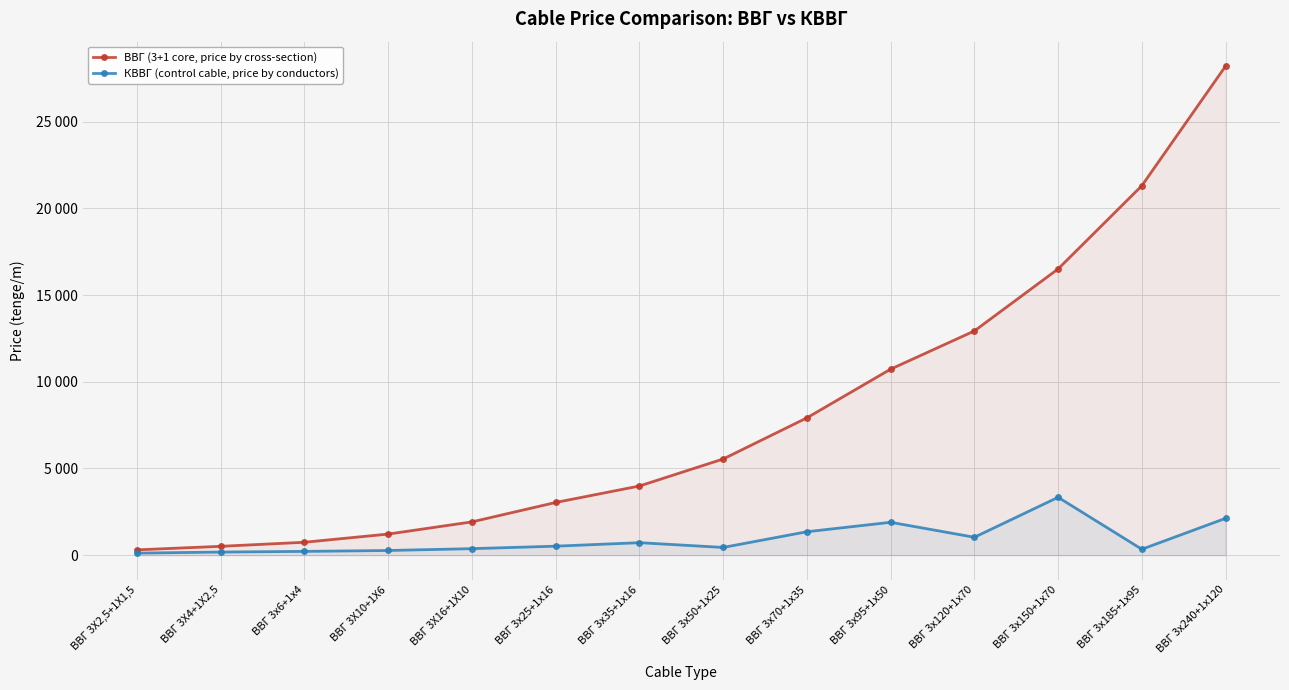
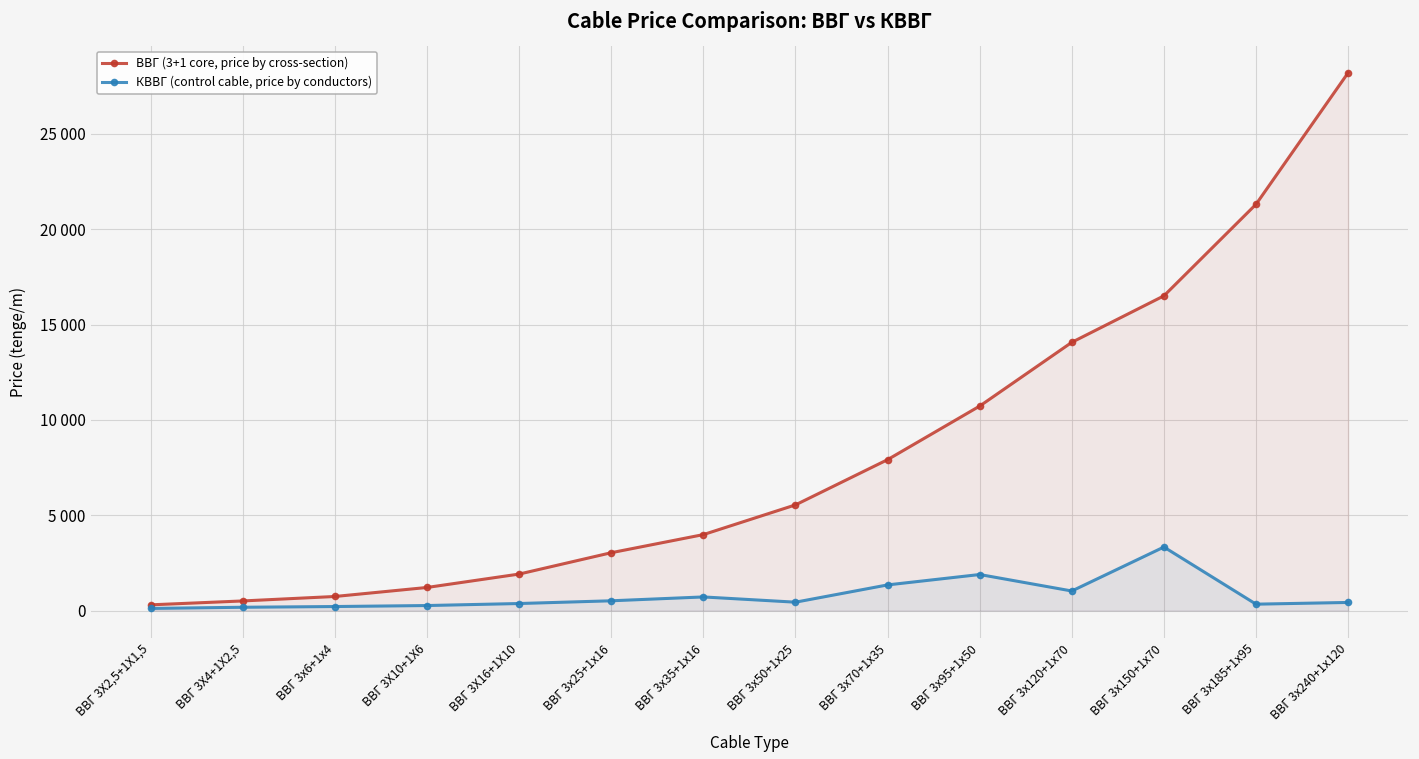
ВВГ (3+1 core, price by cross-section), ВВГ 3х120+1х70: 12900 -> 14100
КВВГ (control cable, price by conductors), ВВГ 3х240+1х120: 2100 -> 400
